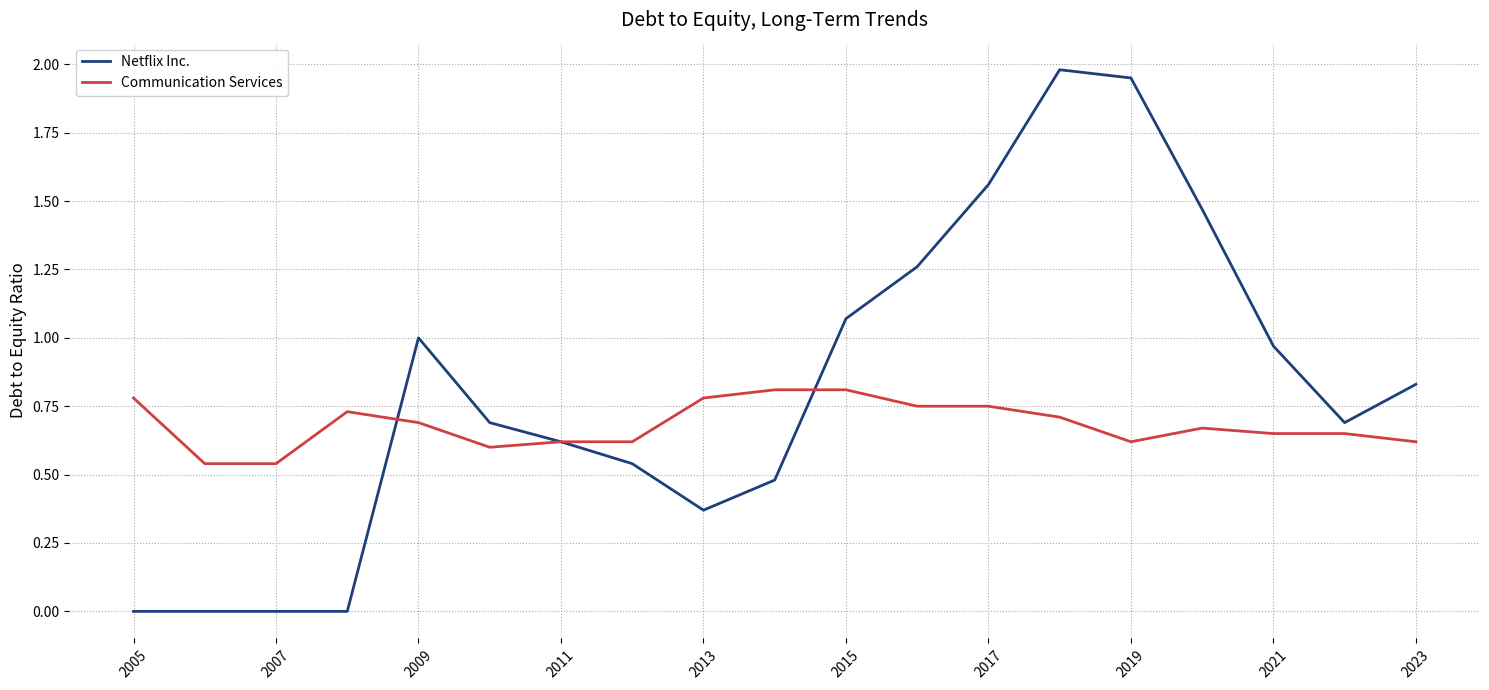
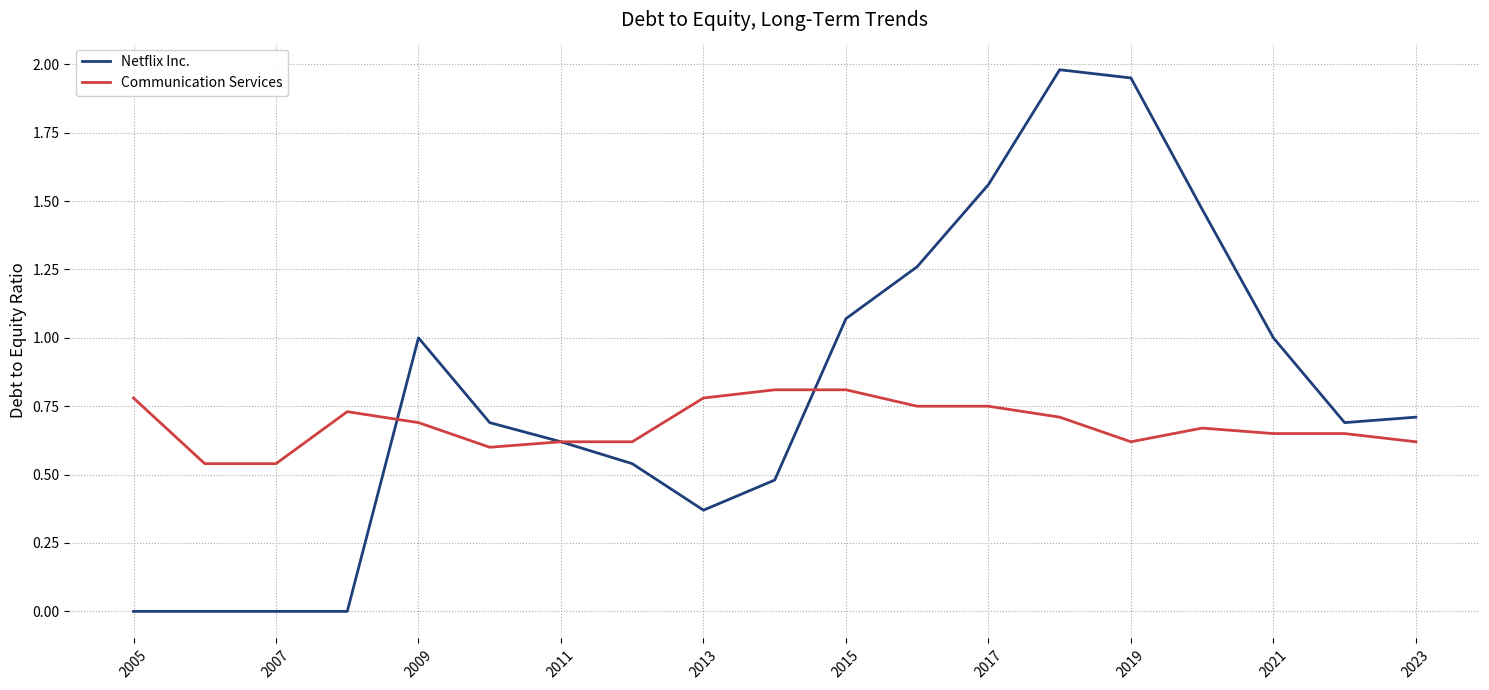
Netflix Inc., 2021: 0.97 -> 1.00
Netflix Inc., 2023: 0.83 -> 0.71
